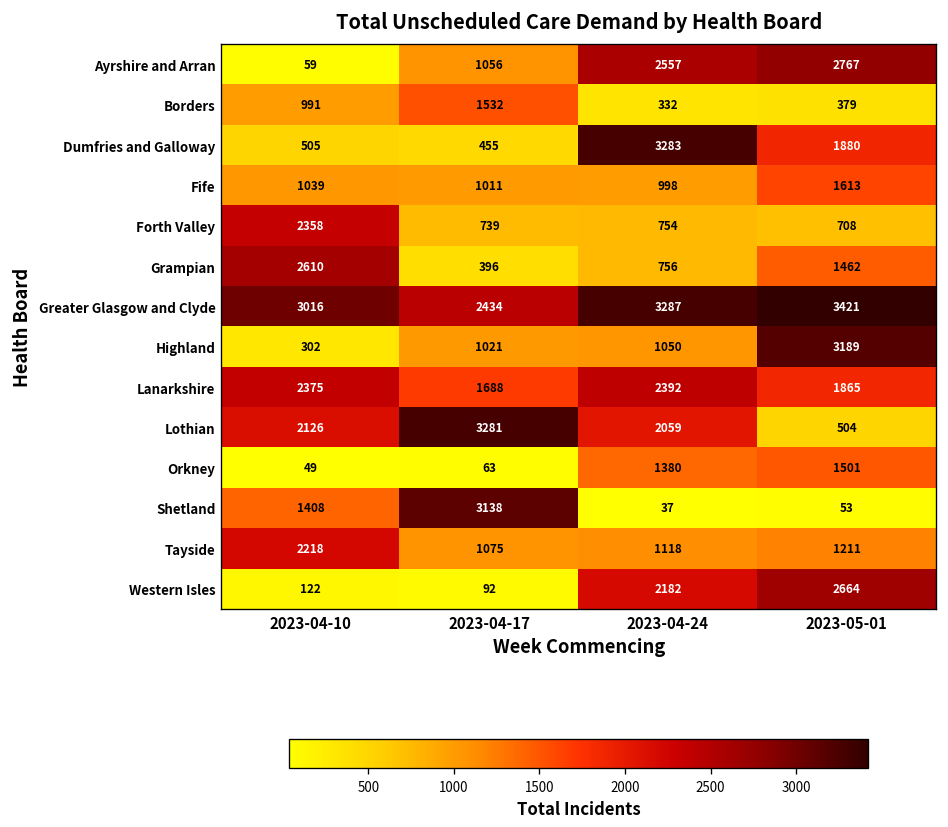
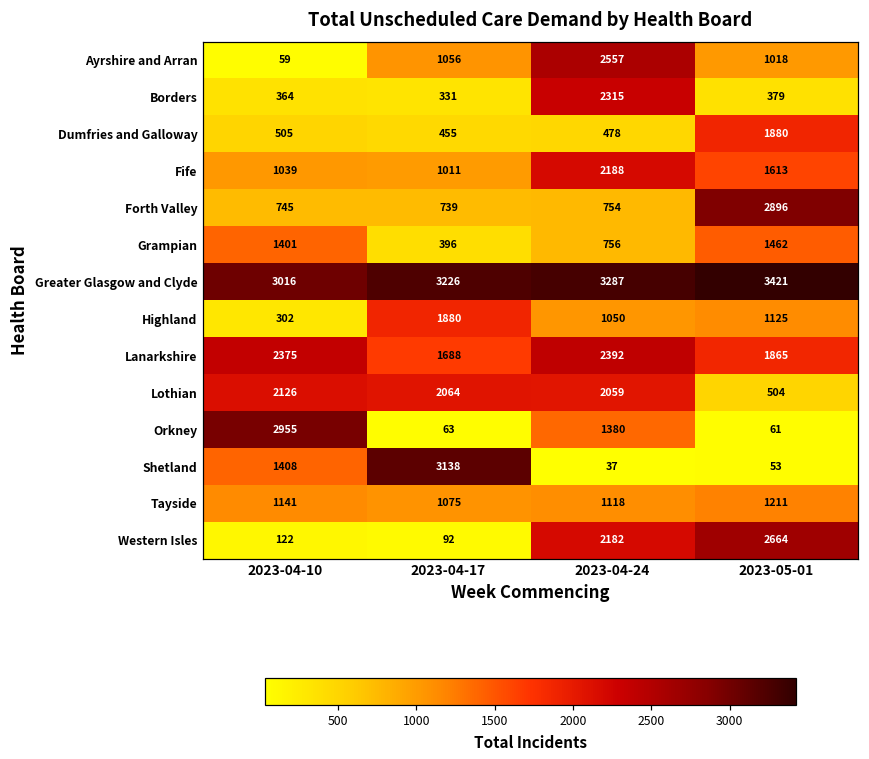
Ayrshire and Arran, 2023-05-01: 2767 -> 1018
Borders, 2023-04-10: 991 -> 364
Borders, 2023-04-17: 1532 -> 331
Borders, 2023-04-24: 332 -> 2315
Dumfries and Galloway, 2023-04-24: 3283 -> 478
Fife, 2023-04-24: 998 -> 2188
Forth Valley, 2023-04-10: 2358 -> 745
Forth Valley, 2023-05-01: 708 -> 2896
Grampian, 2023-04-10: 2610 -> 1401
Greater Glasgow and Clyde, 2023-04-17: 2434 -> 3226
Highland, 2023-04-17: 1021 -> 1880
Highland, 2023-05-01: 3189 -> 1125
Lothian, 2023-04-17: 3281 -> 2064
Orkney, 2023-04-10: 49 -> 2955
Orkney, 2023-05-01: 1501 -> 61
Tayside, 2023-04-10: 2218 -> 1141
